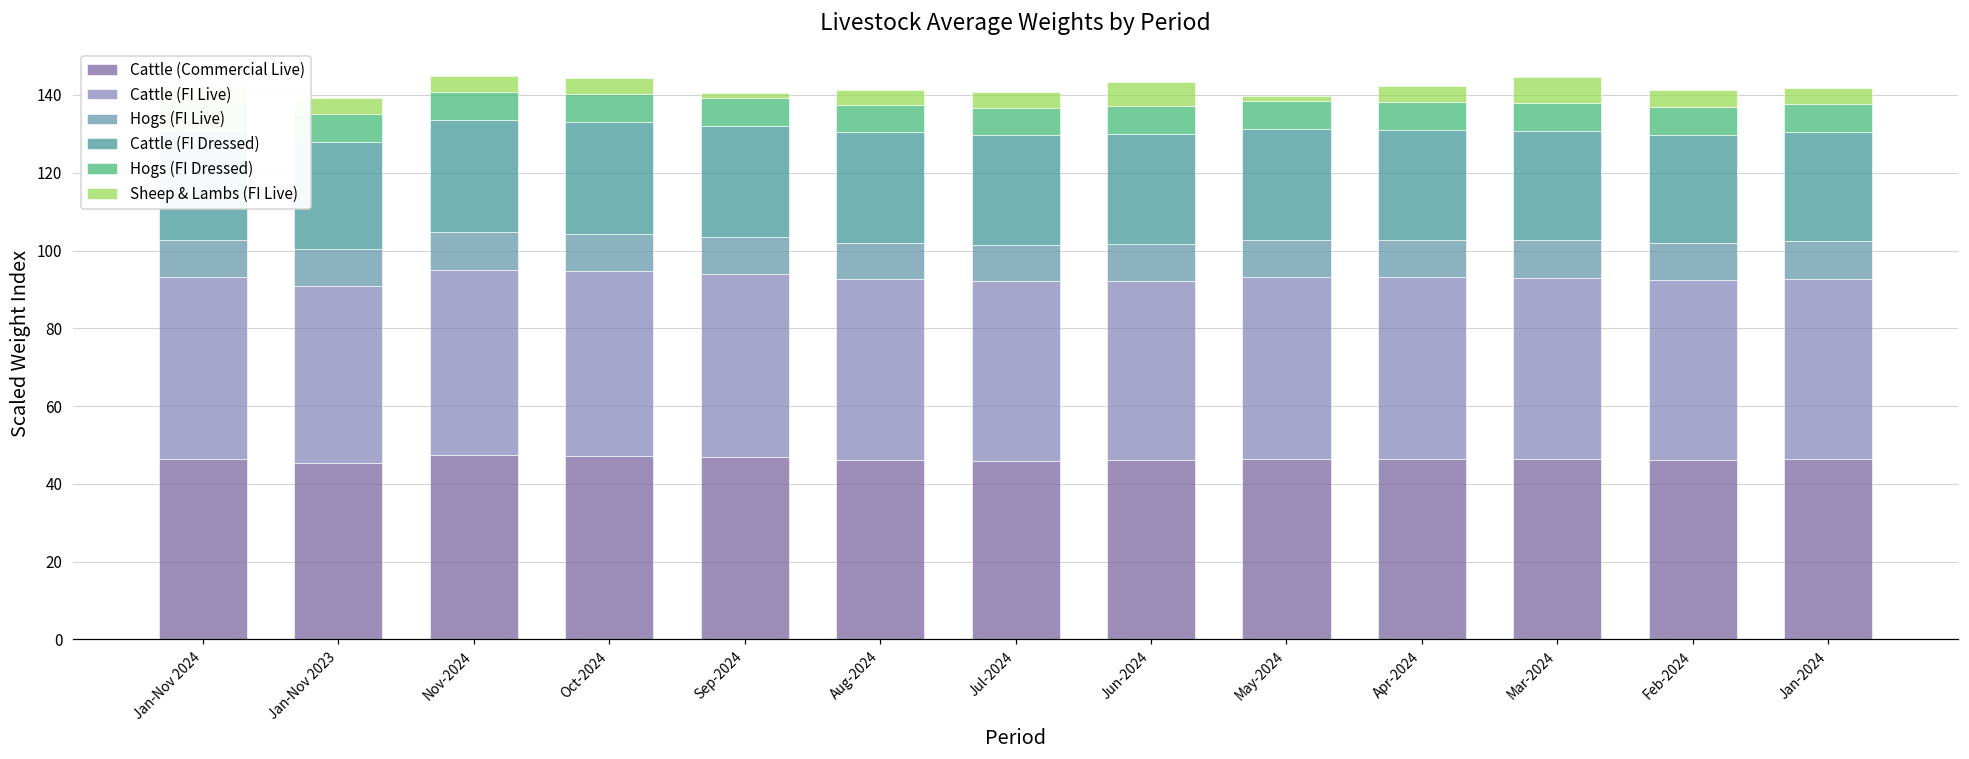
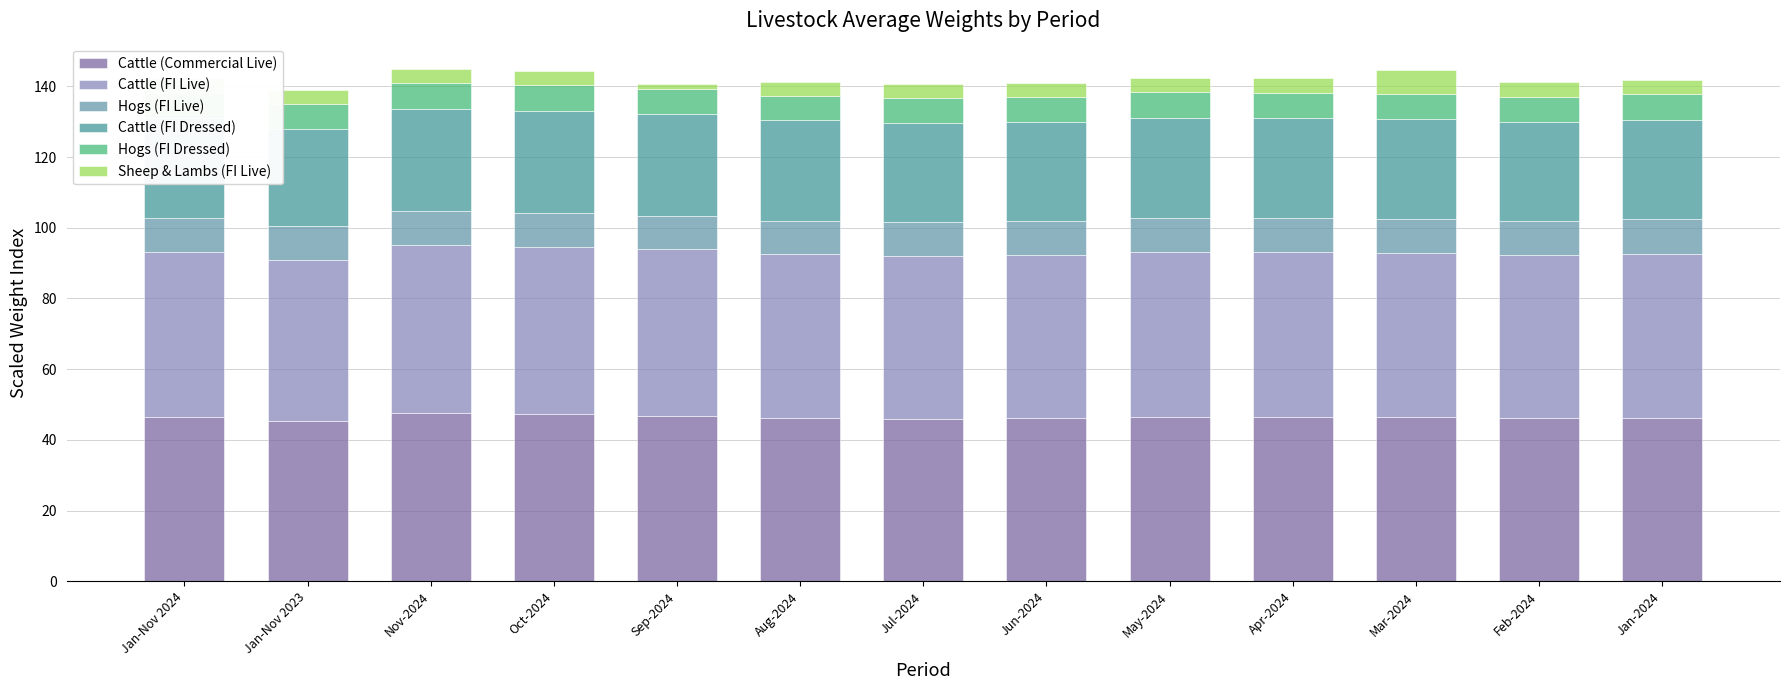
Sheep & Lambs (FI Live), Jun-2024: 6 -> 4
Sheep & Lambs (FI Live), May-2024: 1 -> 4
